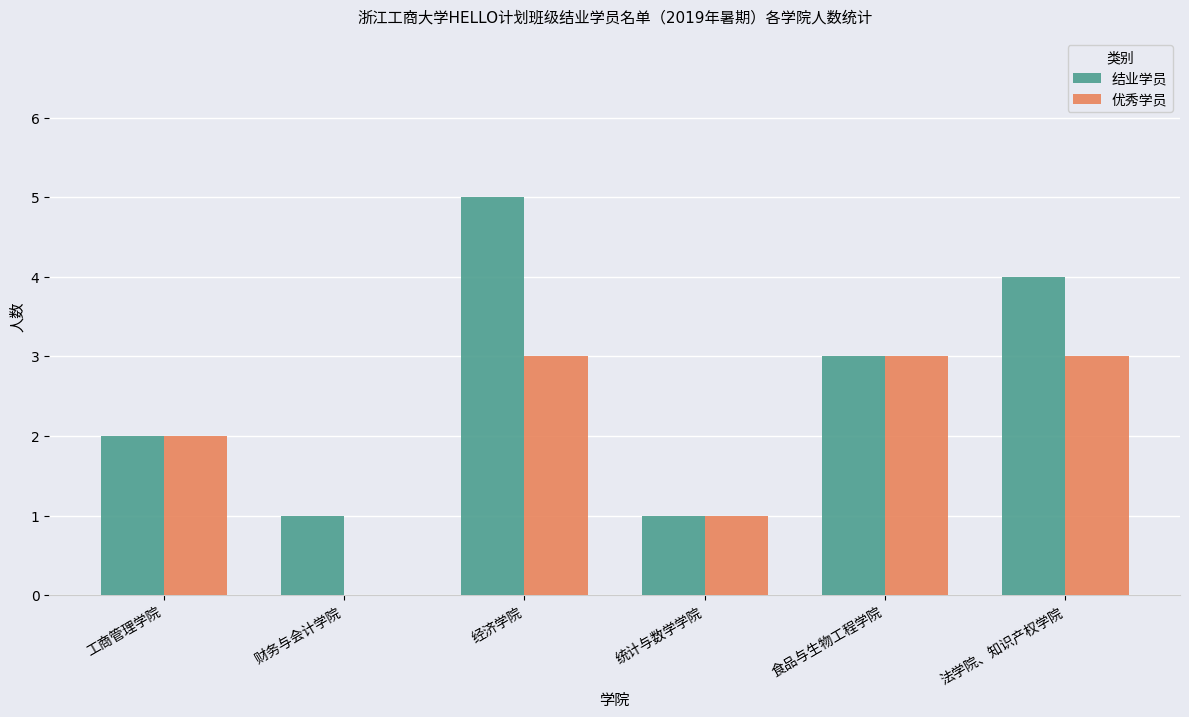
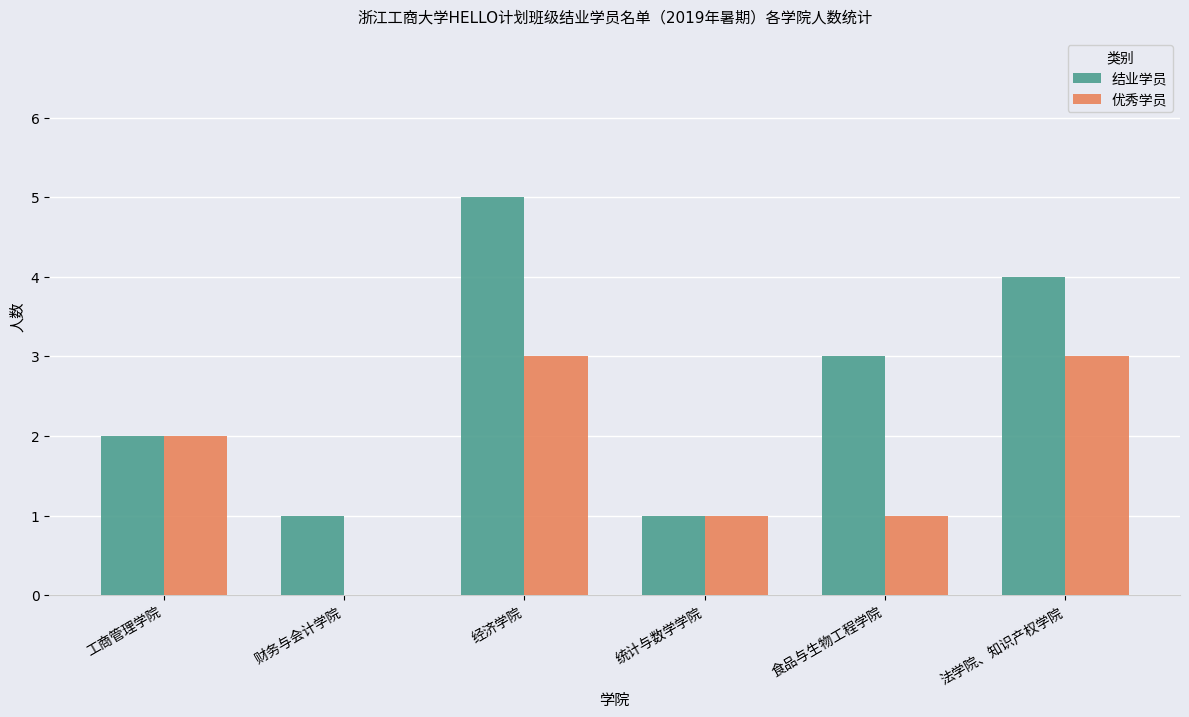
优秀学员, 食品与生物工程学院: 3 -> 1
